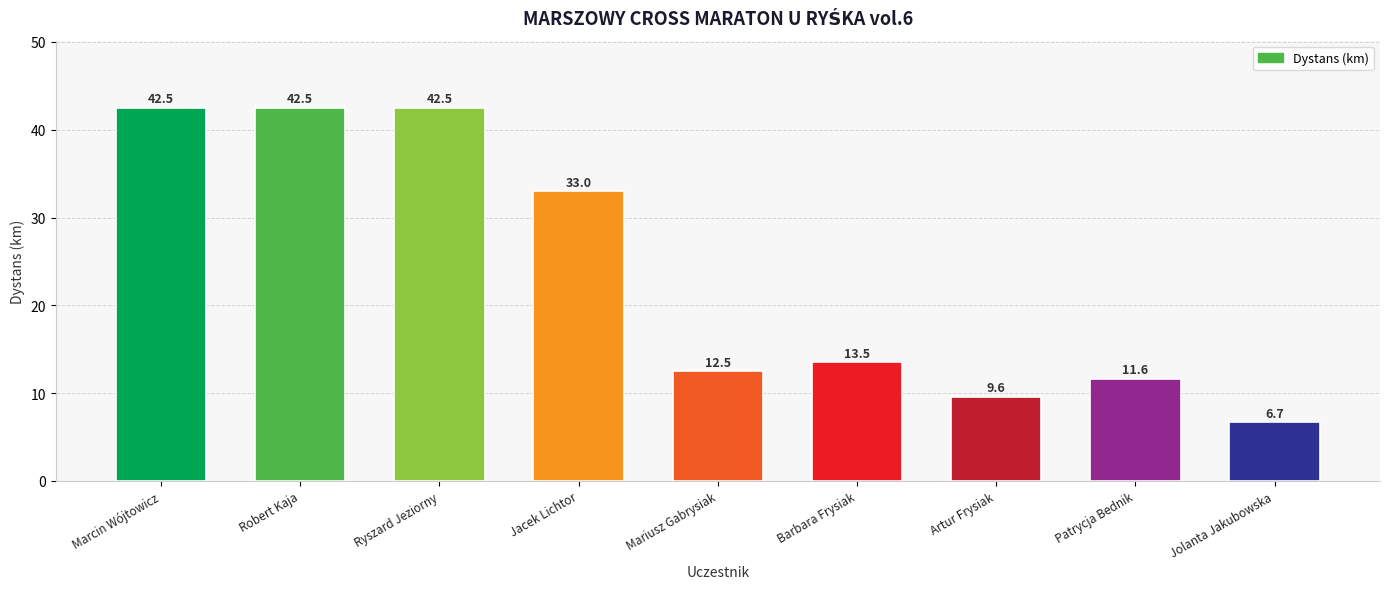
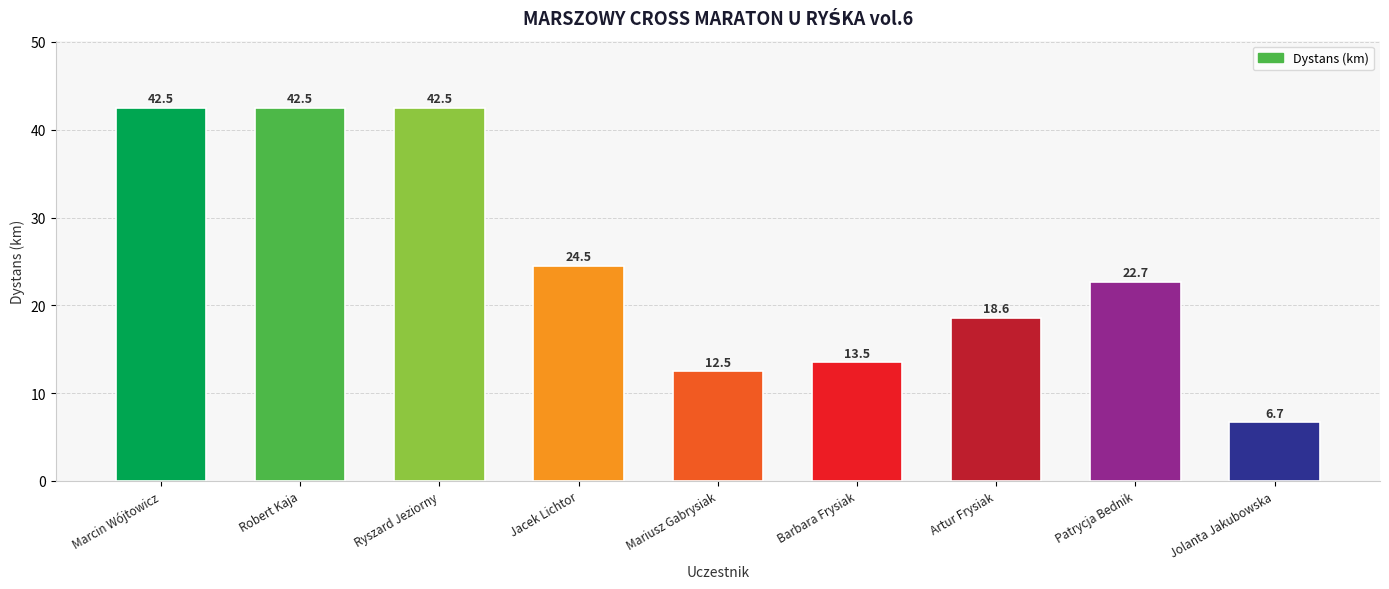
Jacek Lichtor: 33.0 -> 24.5
Artur Frysiak: 9.6 -> 18.6
Patrycja Bednik: 11.6 -> 22.7
